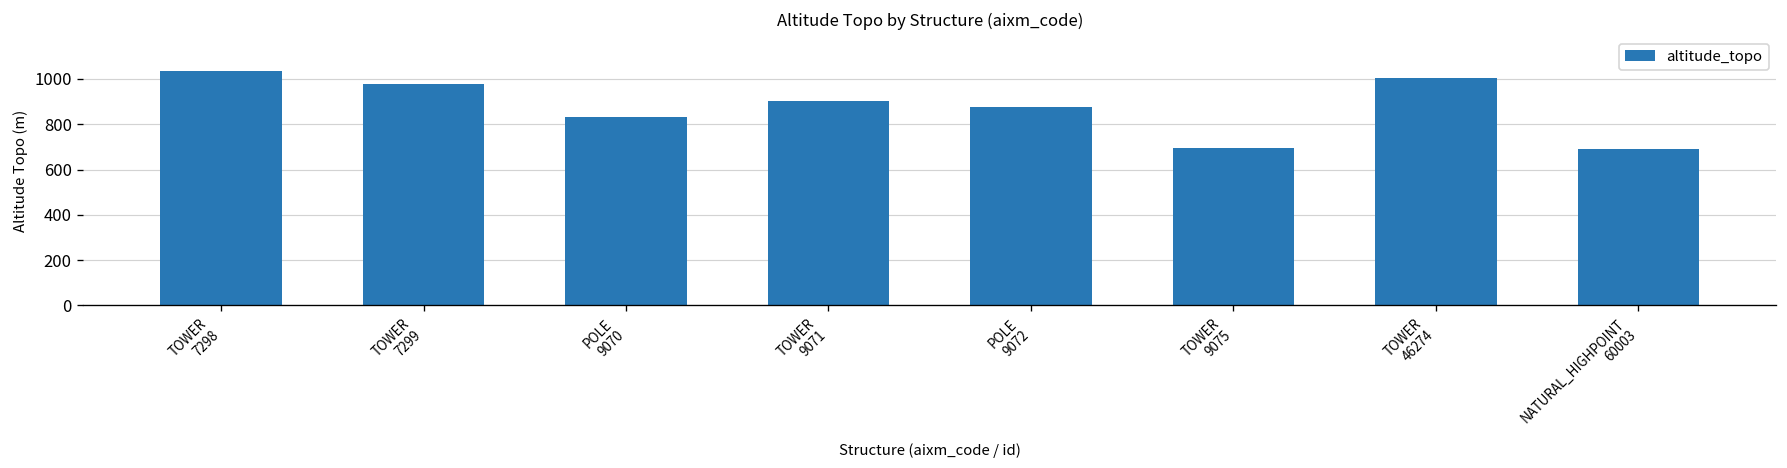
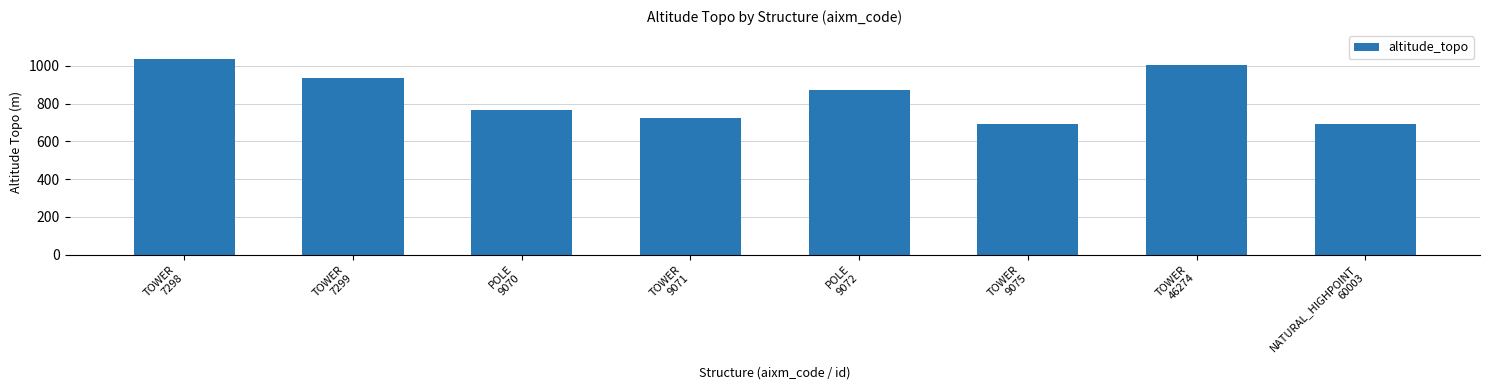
TOWER 7299: 980 -> 930
POLE 9070: 830 -> 770
TOWER 9071: 900 -> 720
